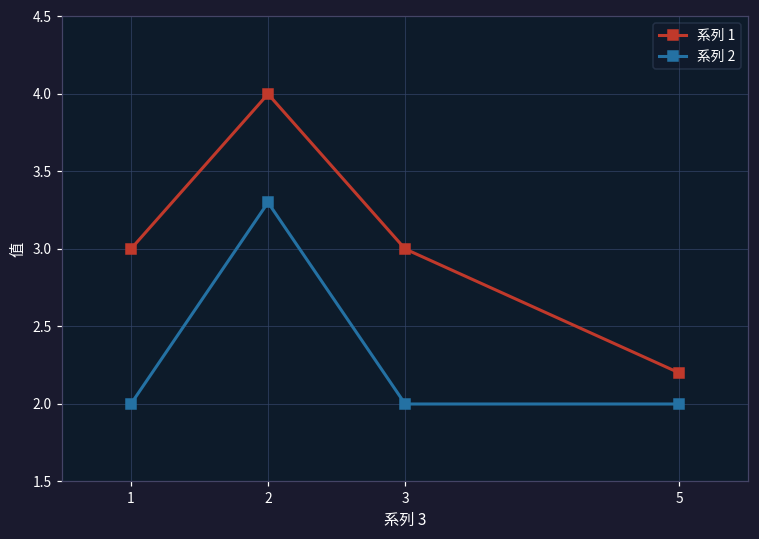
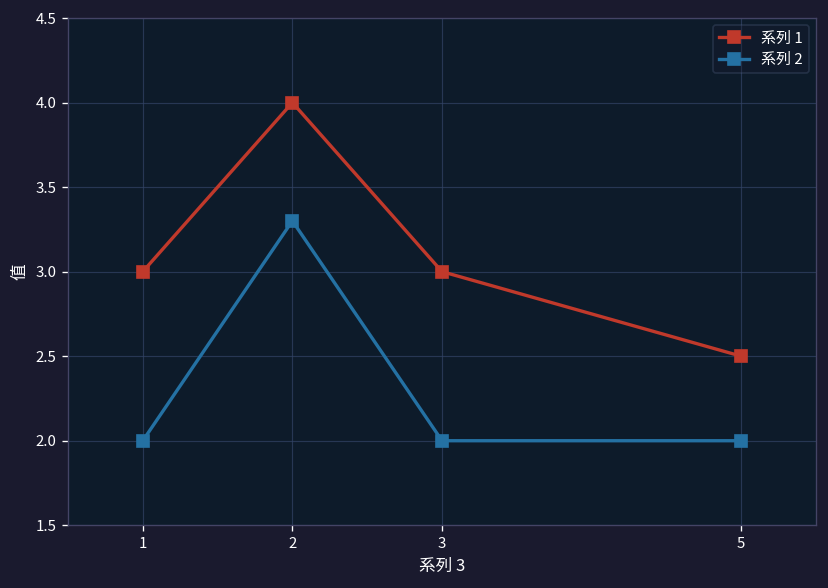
系列 1, 5: 2.2 -> 2.5
